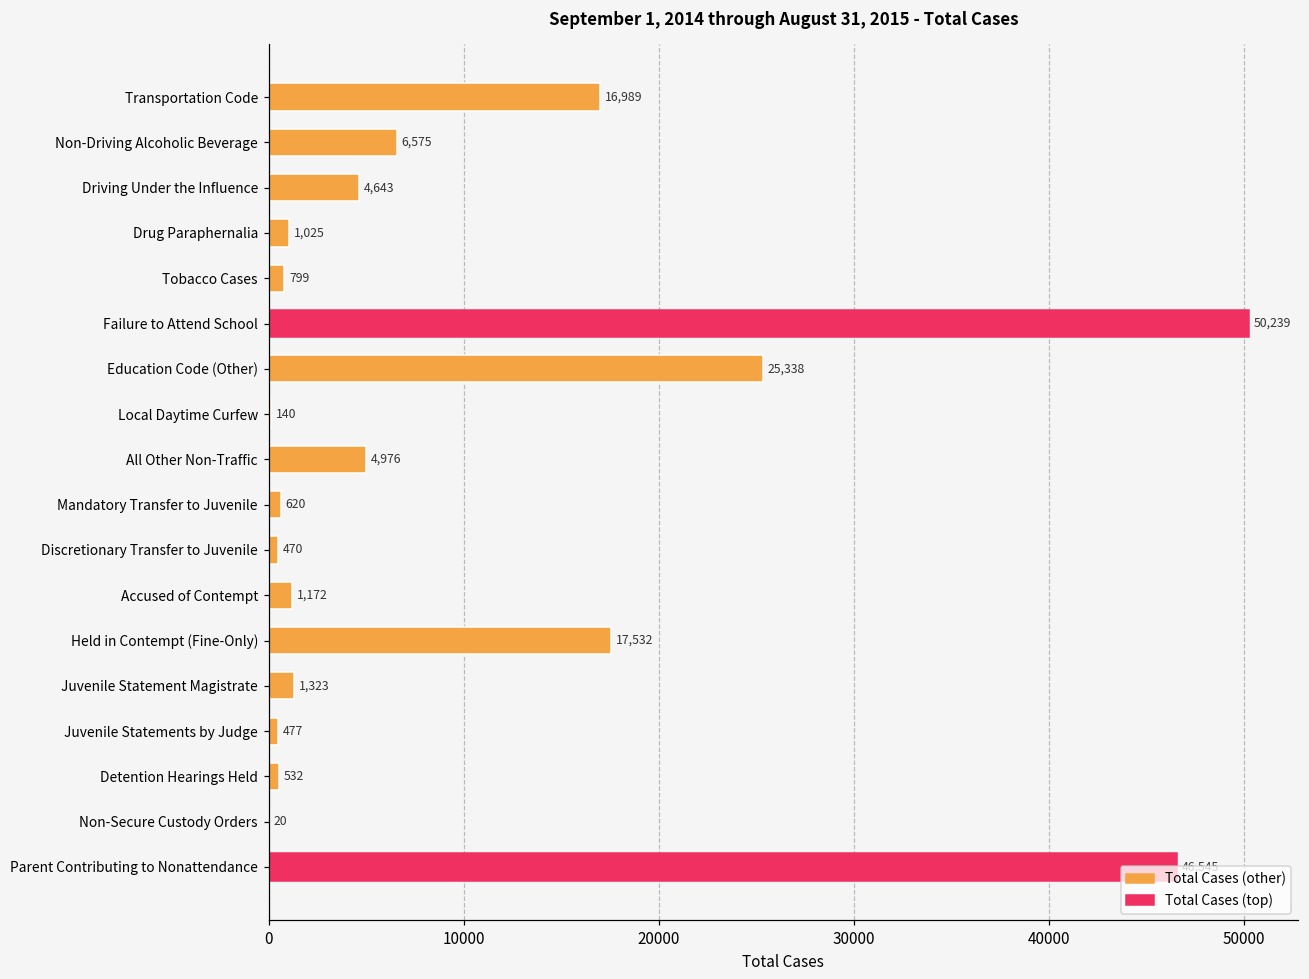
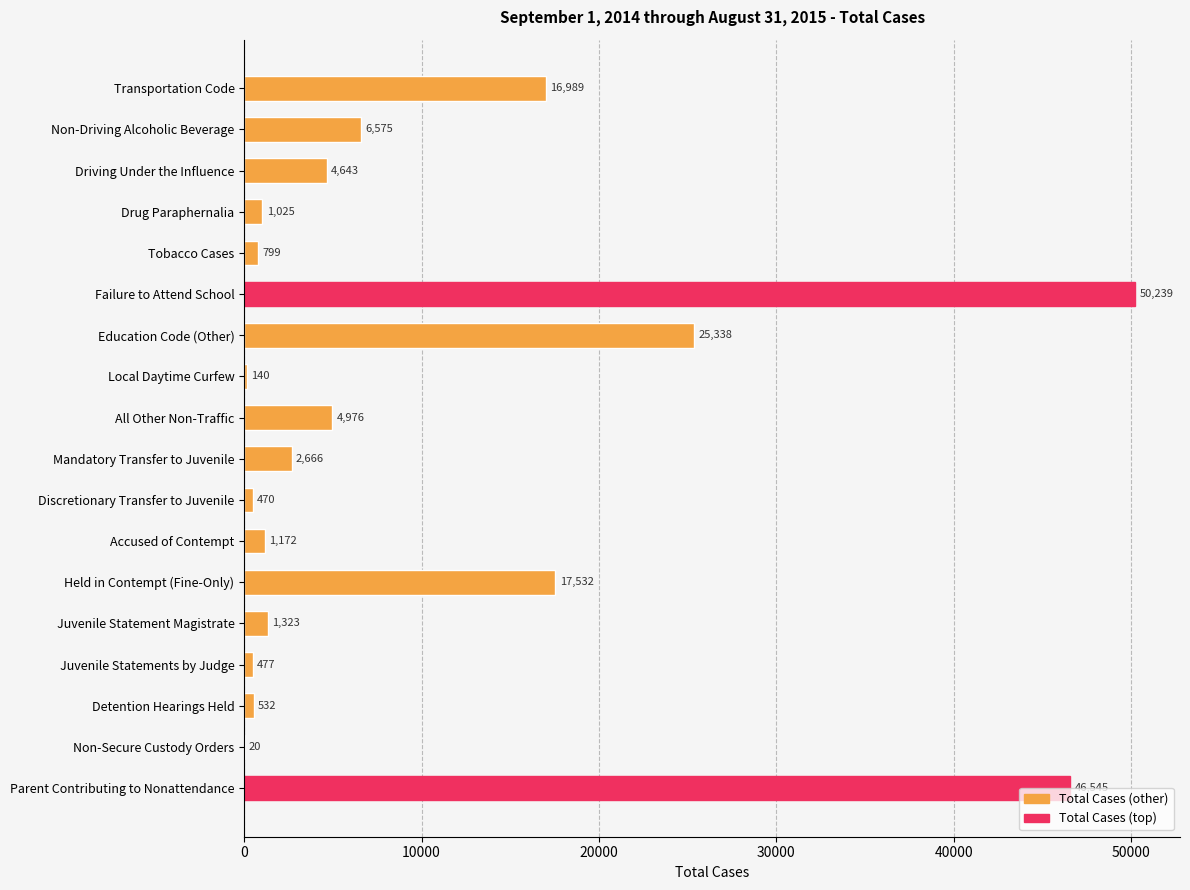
Mandatory Transfer to Juvenile: 620 -> 2,666
